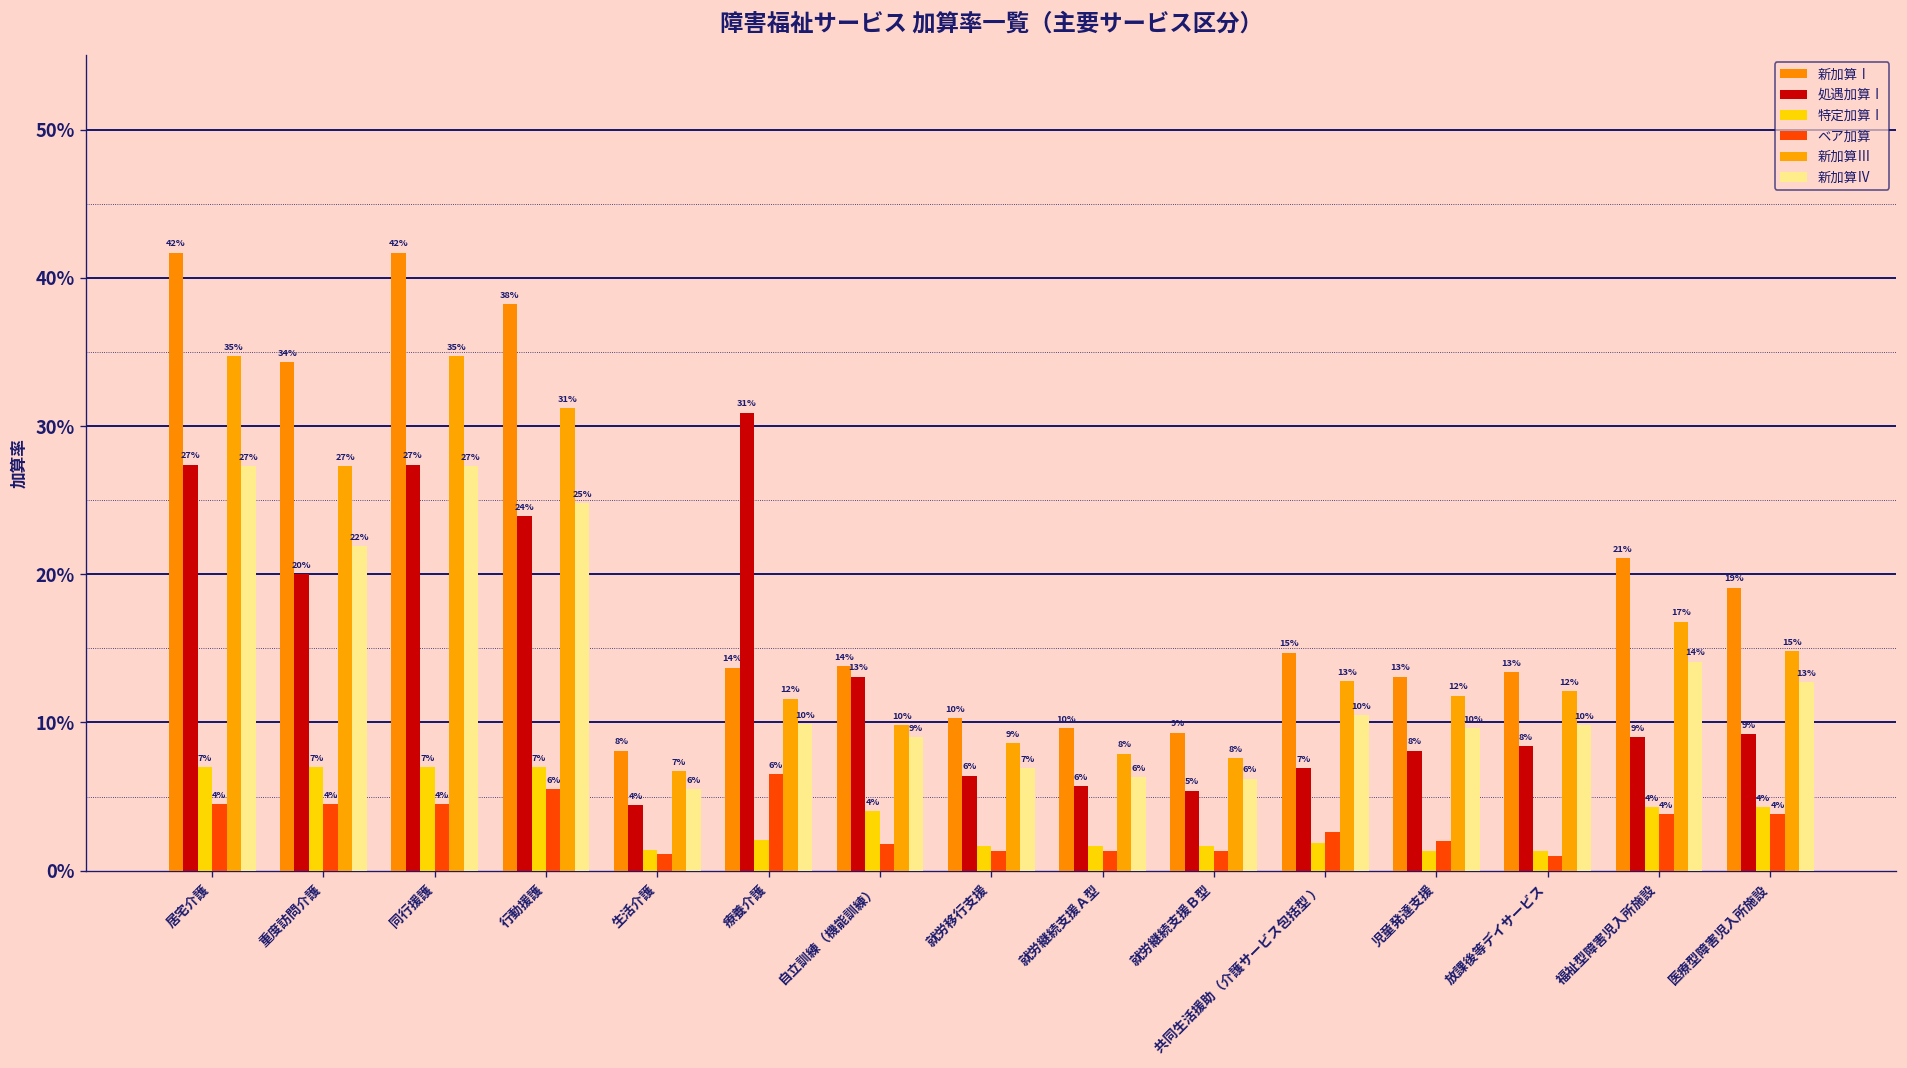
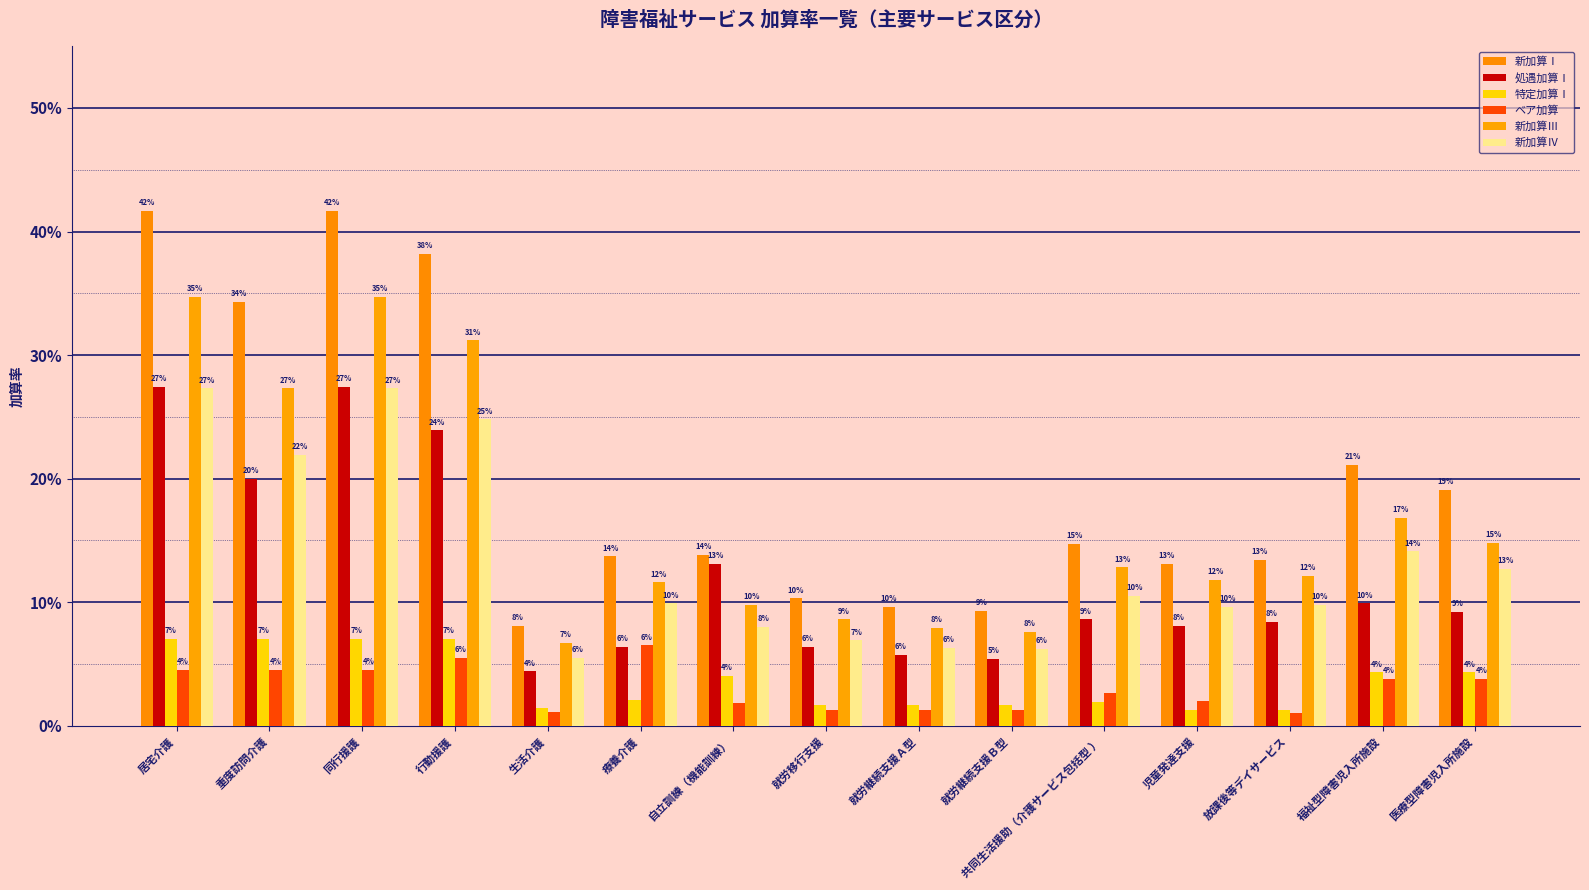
処遇加算Ⅰ, 療養介護: 31% -> 6%
新加算Ⅳ, 自立訓練（機能訓練）: 9% -> 8%
処遇加算Ⅰ, 共同生活援助（介護サービス包括型 ）: 7% -> 9%
処遇加算Ⅰ, 福祉型障害児入所施設: 9% -> 10%
